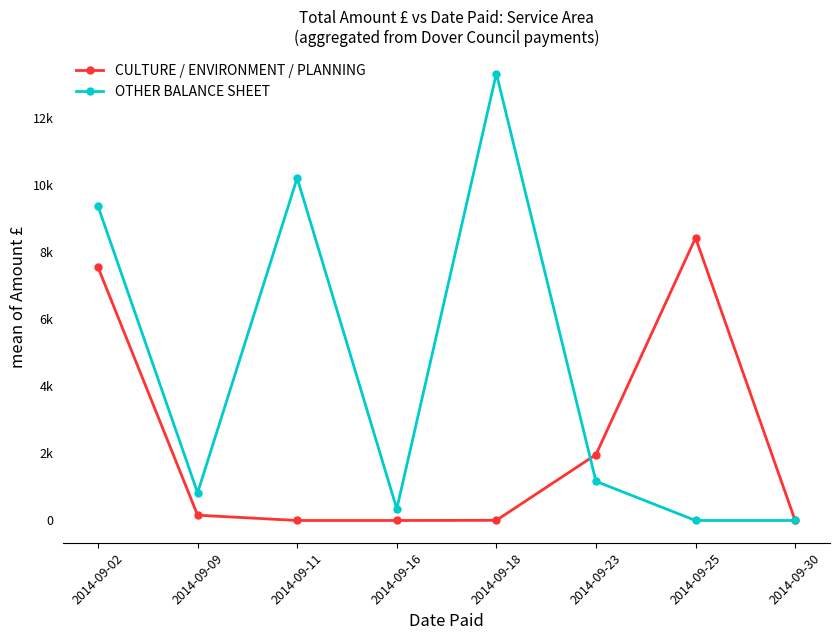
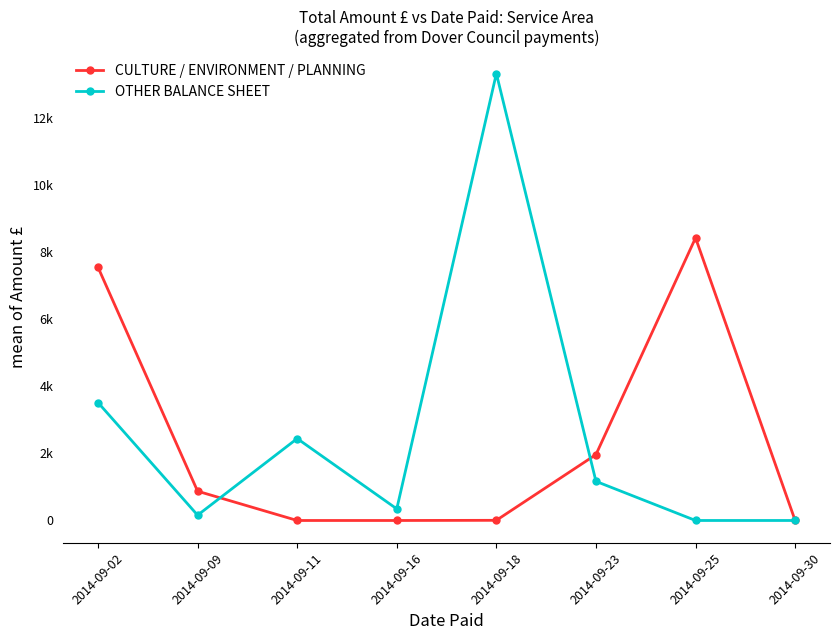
OTHER BALANCE SHEET, 2014-09-02: 9400 -> 3500
CULTURE / ENVIRONMENT / PLANNING, 2014-09-09: 200 -> 900
OTHER BALANCE SHEET, 2014-09-09: 800 -> 200
OTHER BALANCE SHEET, 2014-09-11: 10200 -> 2400
